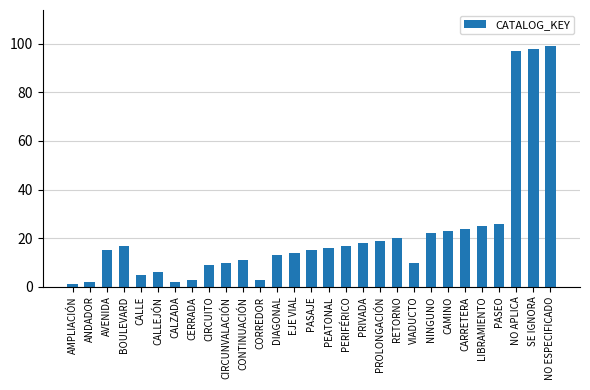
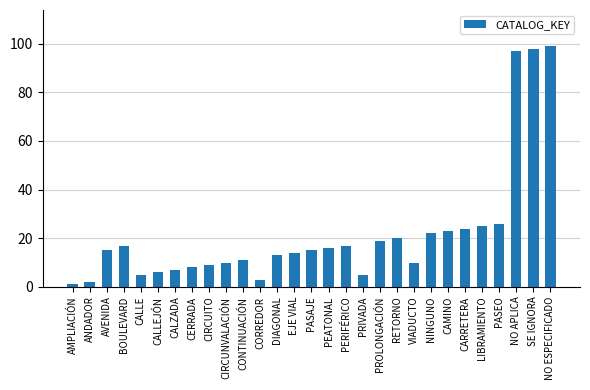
CALZADA: 2 -> 7
CERRADA: 3 -> 8
PRIVADA: 18 -> 5
